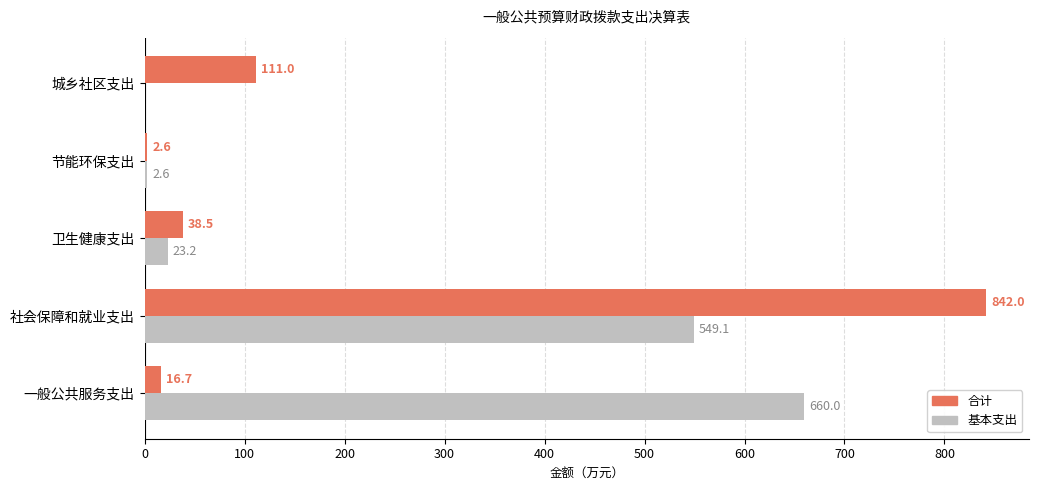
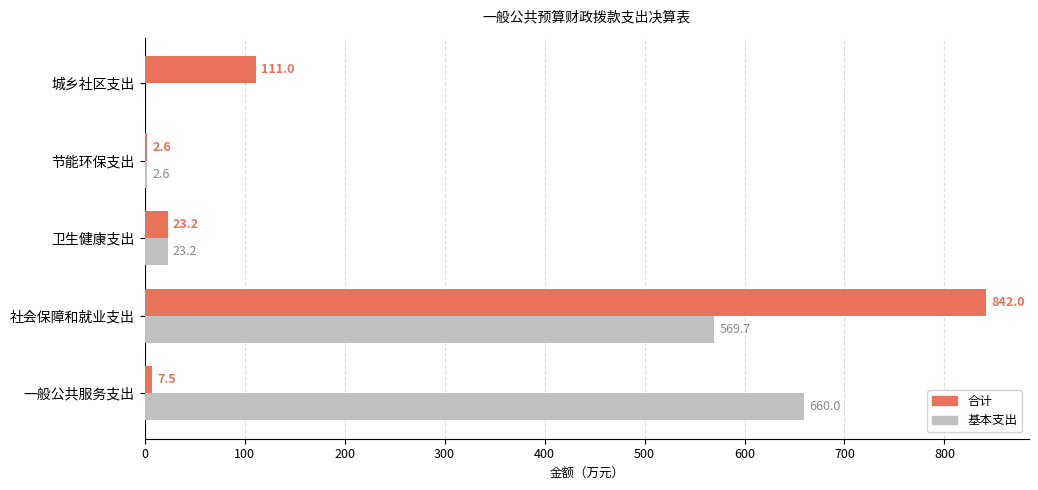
合计, 卫生健康支出: 38.5 -> 23.2
基本支出, 社会保障和就业支出: 549.1 -> 569.7
合计, 一般公共服务支出: 16.7 -> 7.5
